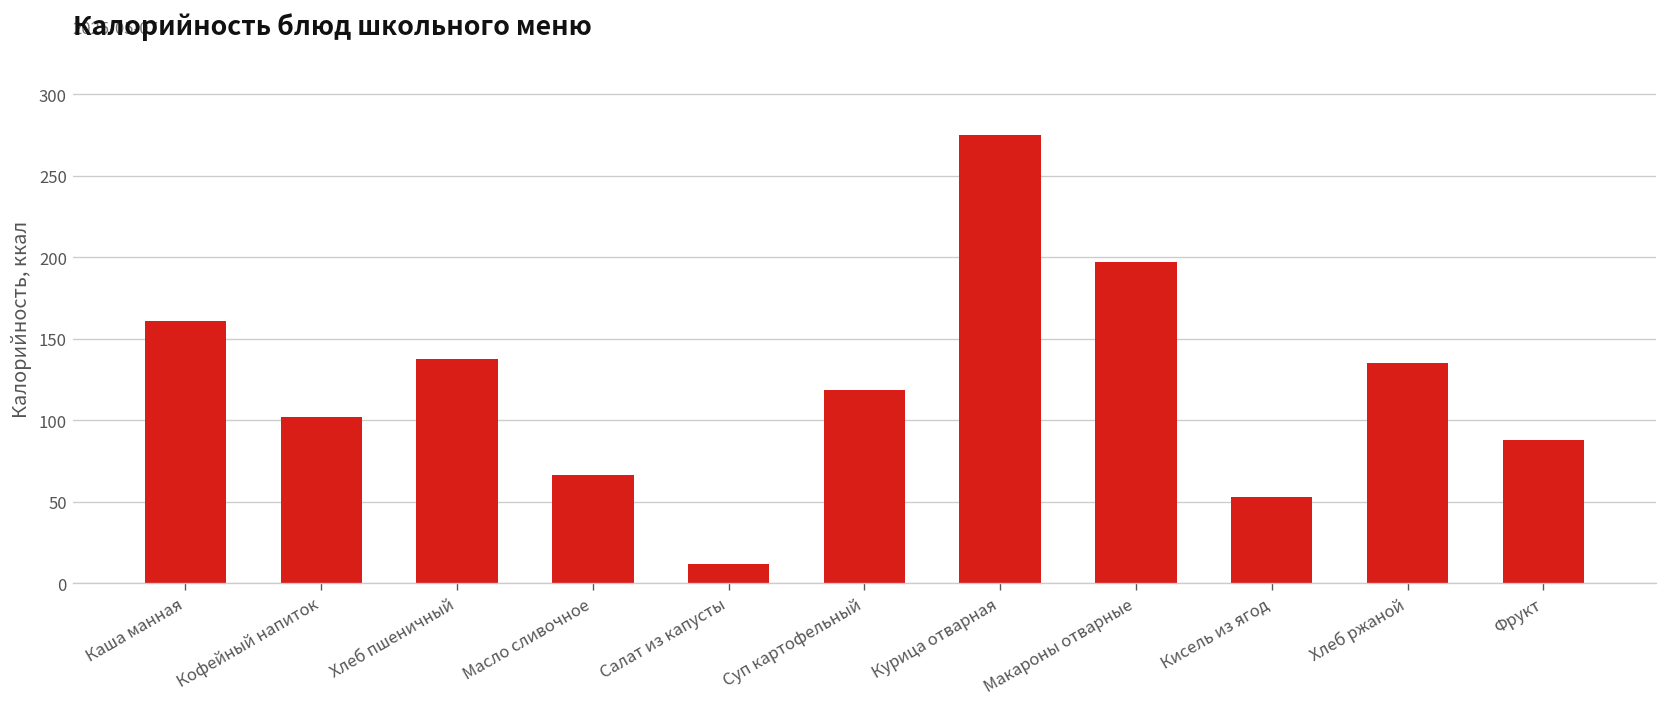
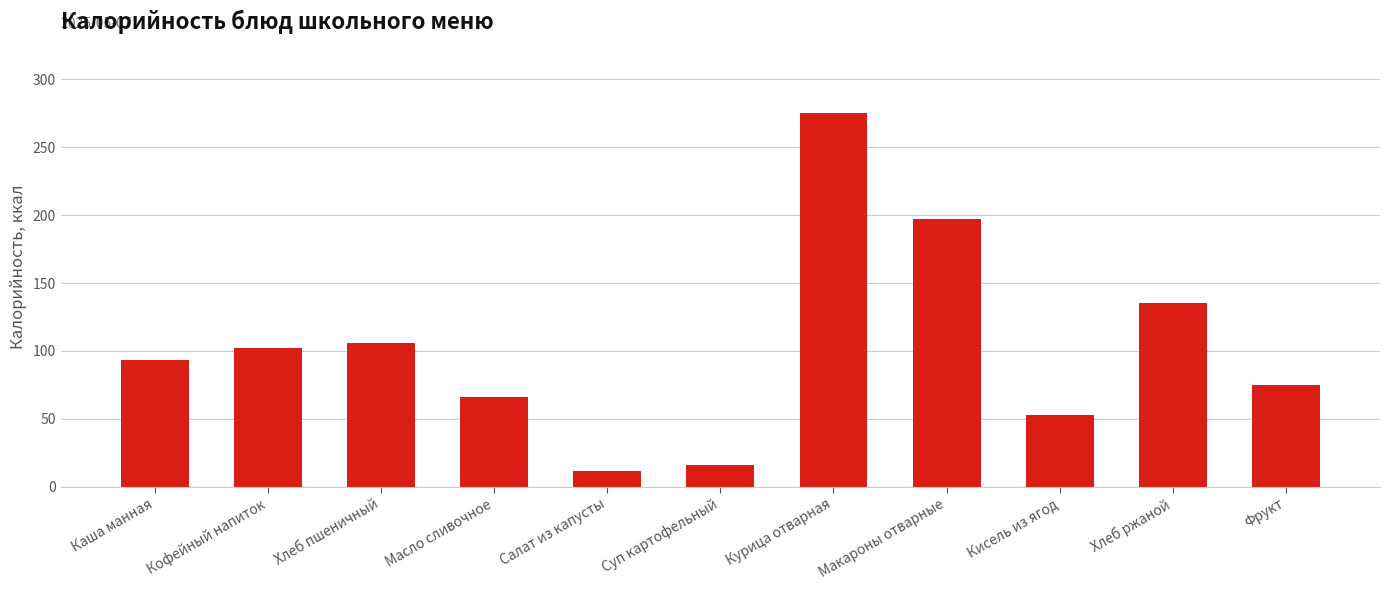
Каша манная: 161 -> 93
Хлеб пшеничный: 137 -> 106
Суп картофельный: 119 -> 16
Фрукт: 88 -> 75
